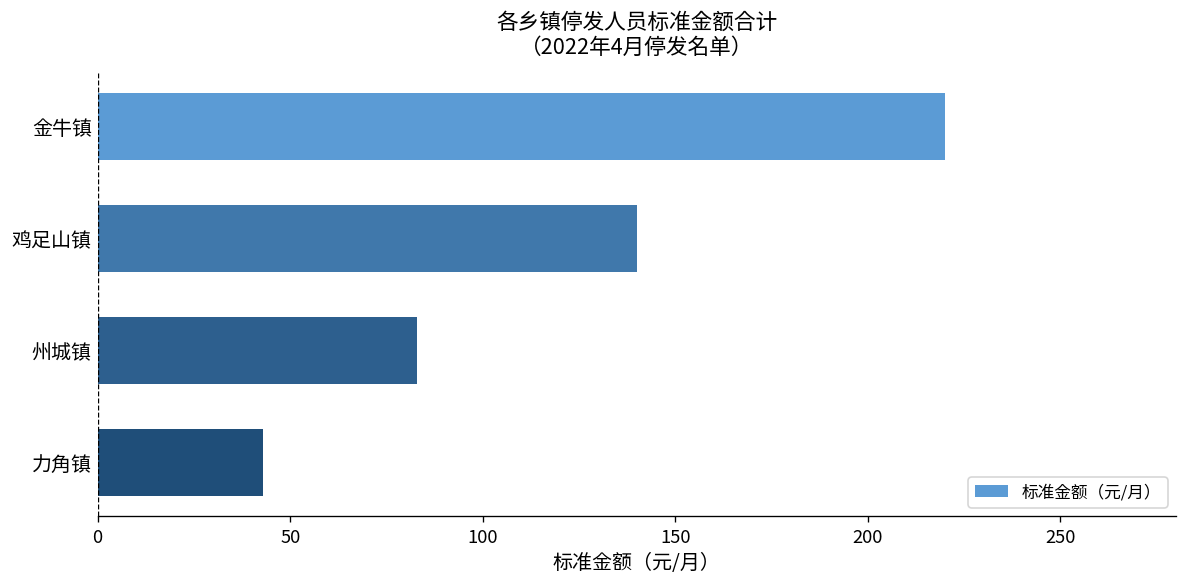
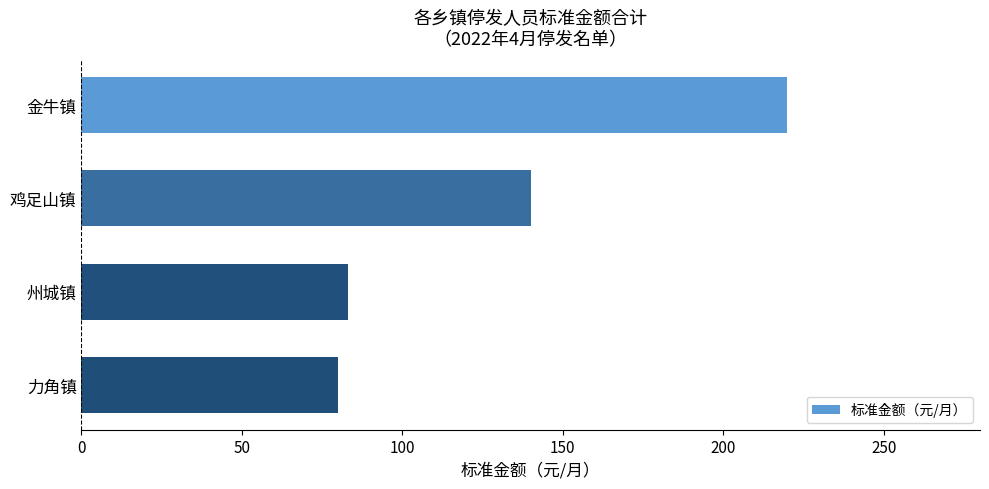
力角镇: 43 -> 80
